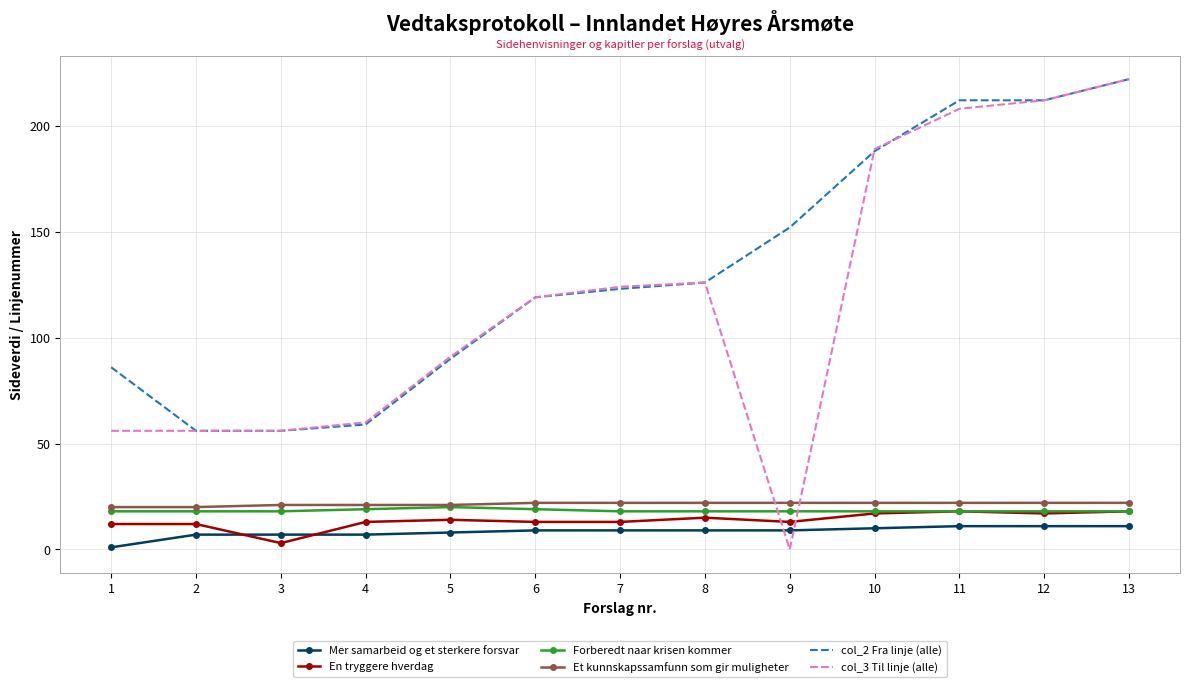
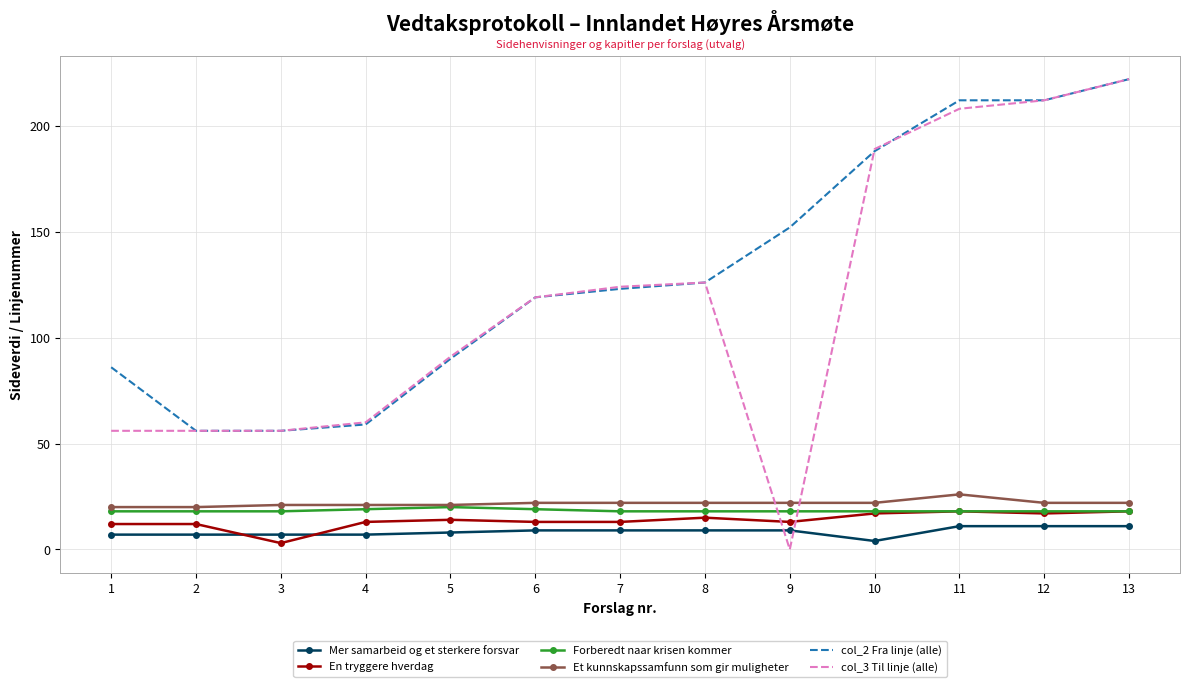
Mer samarbeid og et sterkere forsvar, 1: 1 -> 7
Mer samarbeid og et sterkere forsvar, 10: 10 -> 4
Et kunnskapssamfunn som gir muligheter, 11: 22 -> 26
